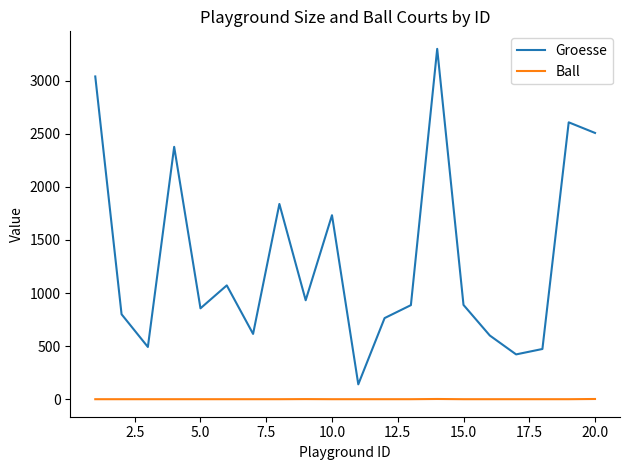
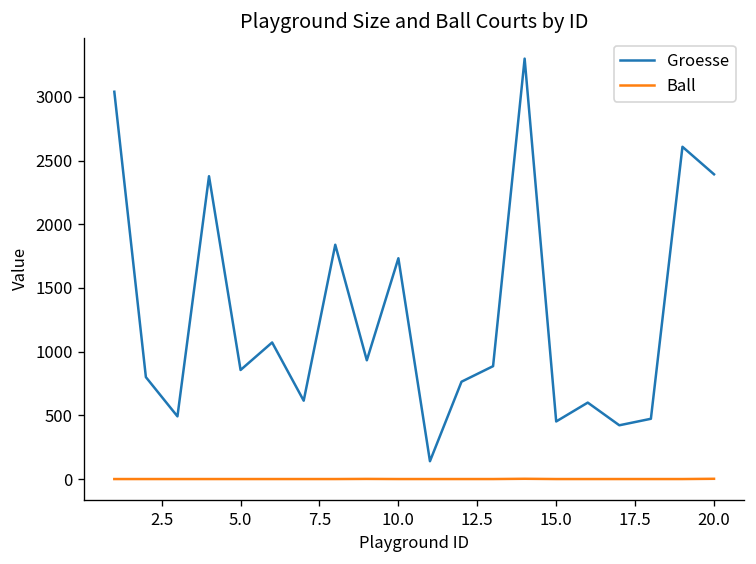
Groesse, 15.0: 890 -> 450
Groesse, 20.0: 2510 -> 2390
